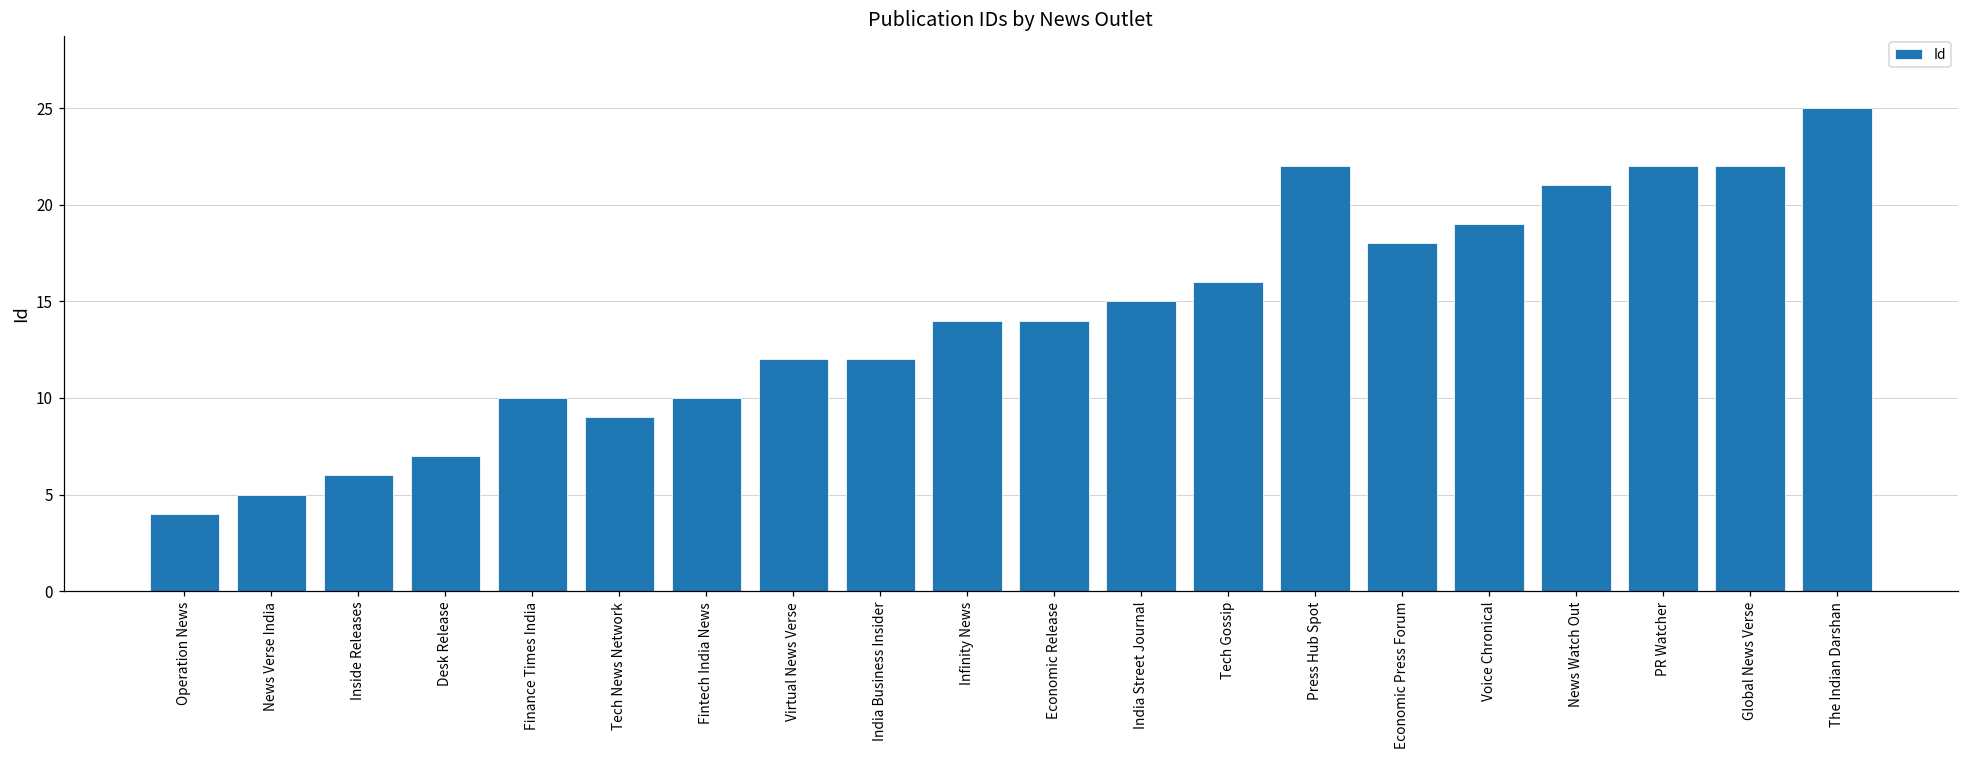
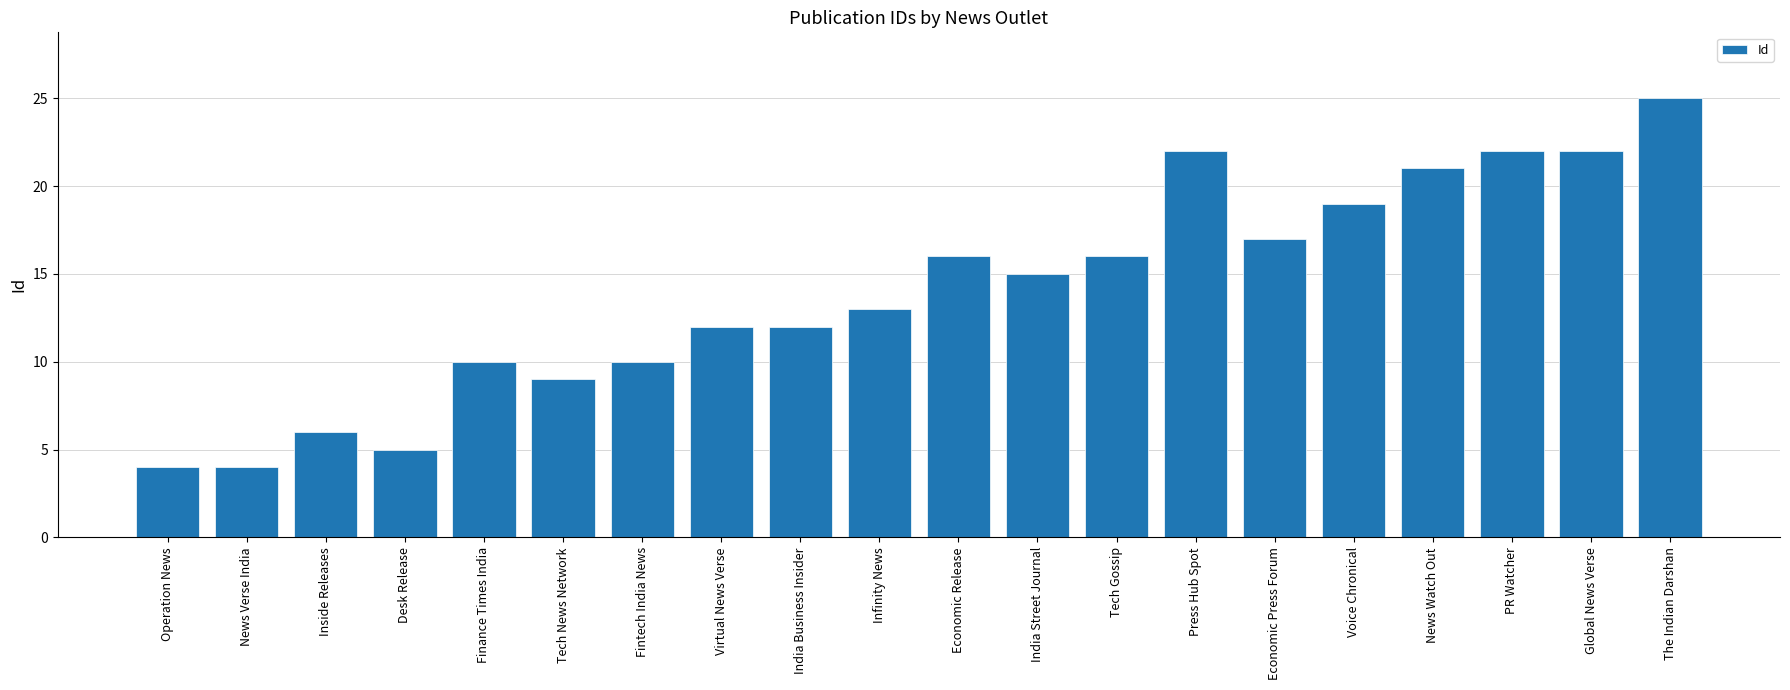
News Verse India: 5 -> 4
Desk Release: 7 -> 5
Infinity News: 14 -> 13
Economic Release: 14 -> 16
Economic Press Forum: 18 -> 17
